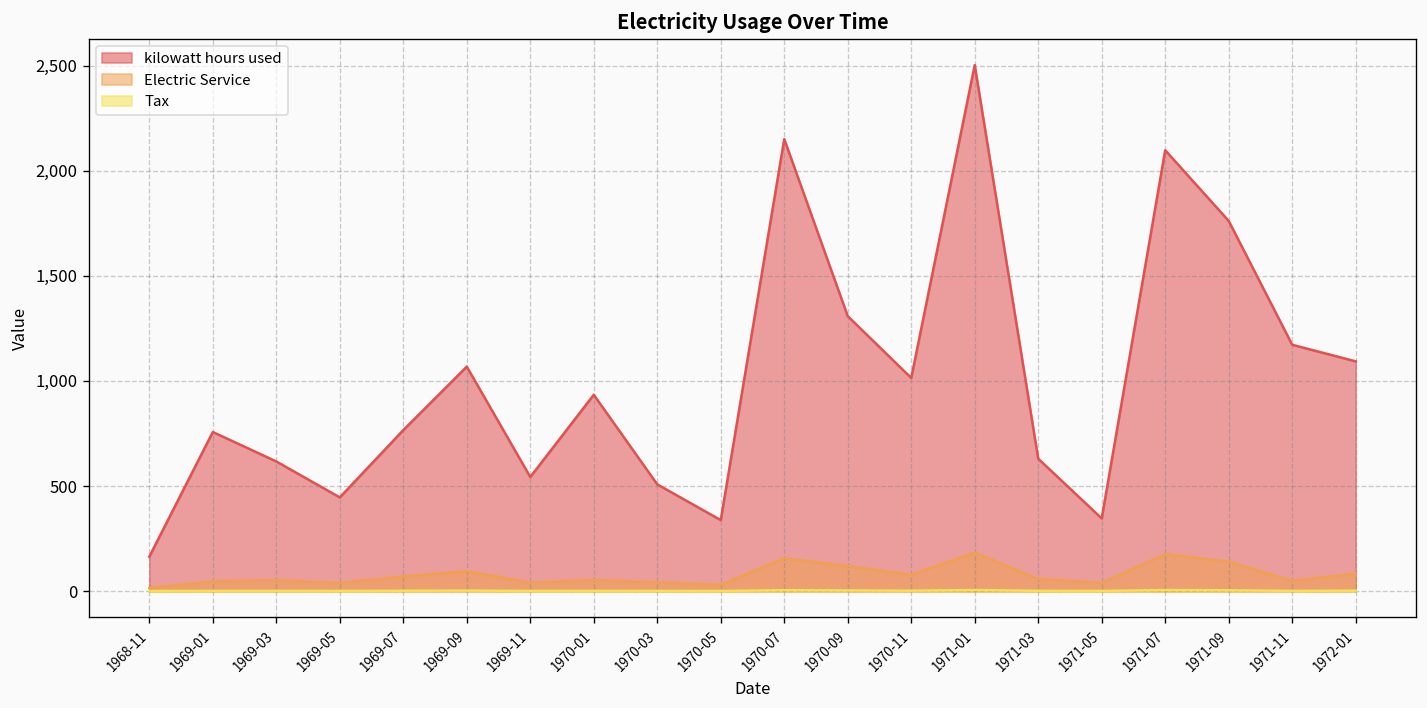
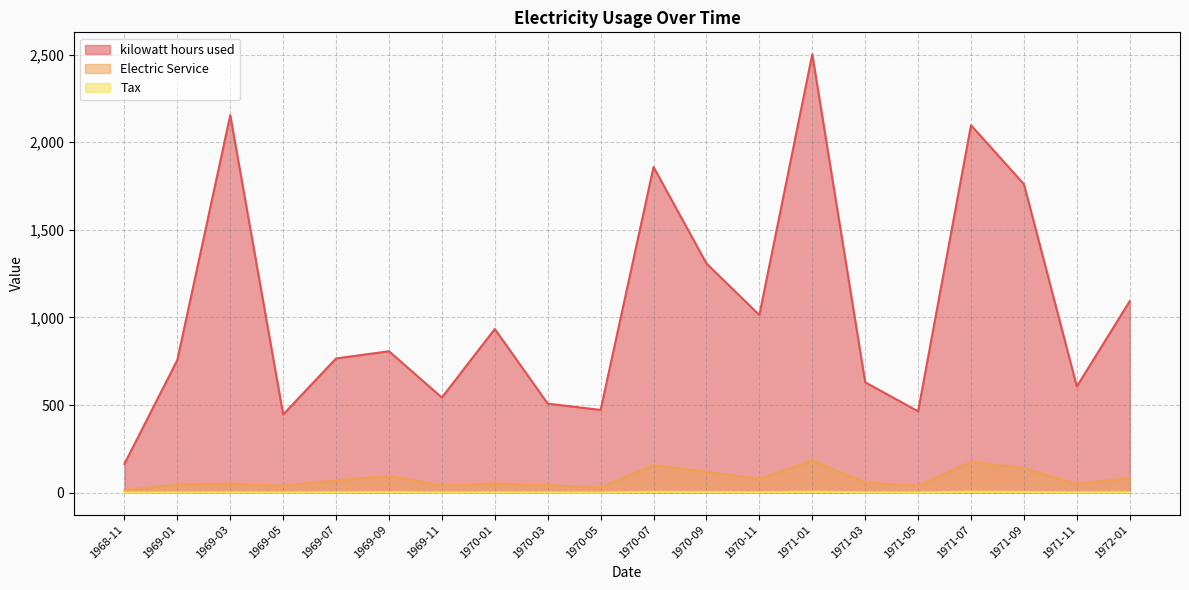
kilowatt hours used, 1969-03: 620 -> 2,150
kilowatt hours used, 1969-09: 1,070 -> 810
kilowatt hours used, 1970-05: 340 -> 470
kilowatt hours used, 1970-07: 2,150 -> 1,860
kilowatt hours used, 1971-05: 350 -> 460
kilowatt hours used, 1971-11: 1,170 -> 610
